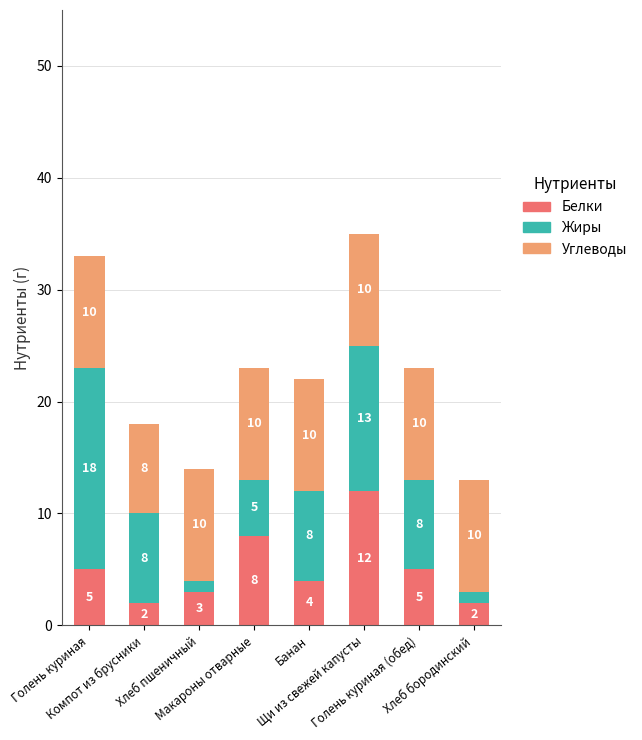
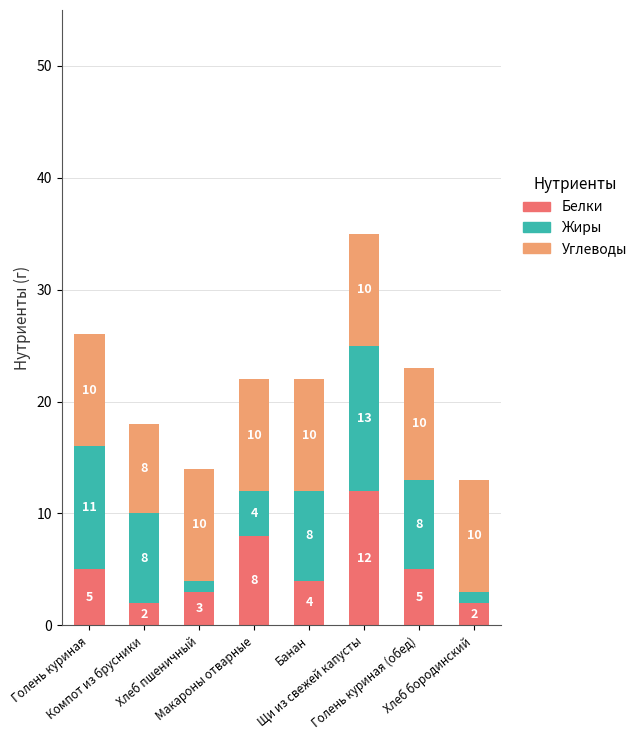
Жиры, Голень куриная: 18 -> 11
Жиры, Макароны отварные: 5 -> 4
